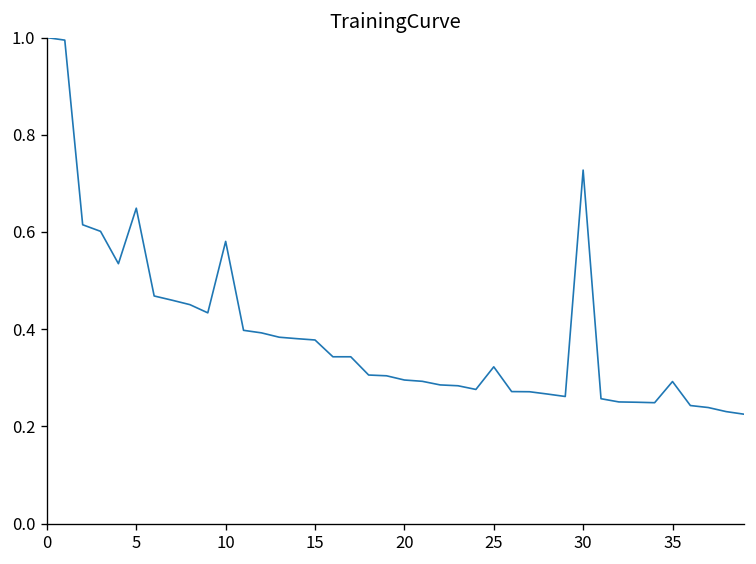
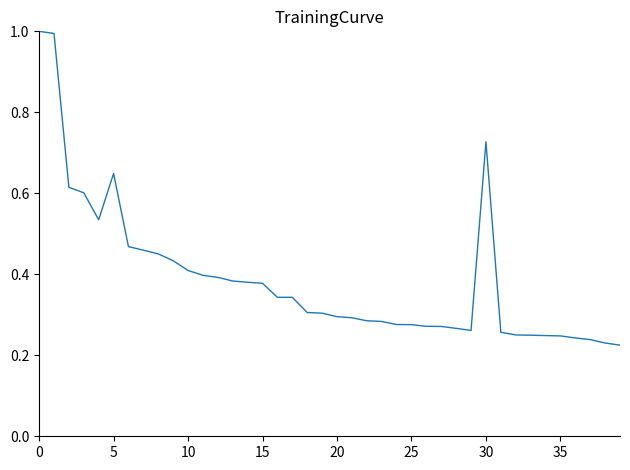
10: 0.58 -> 0.41
25: 0.32 -> 0.28
35: 0.29 -> 0.25
